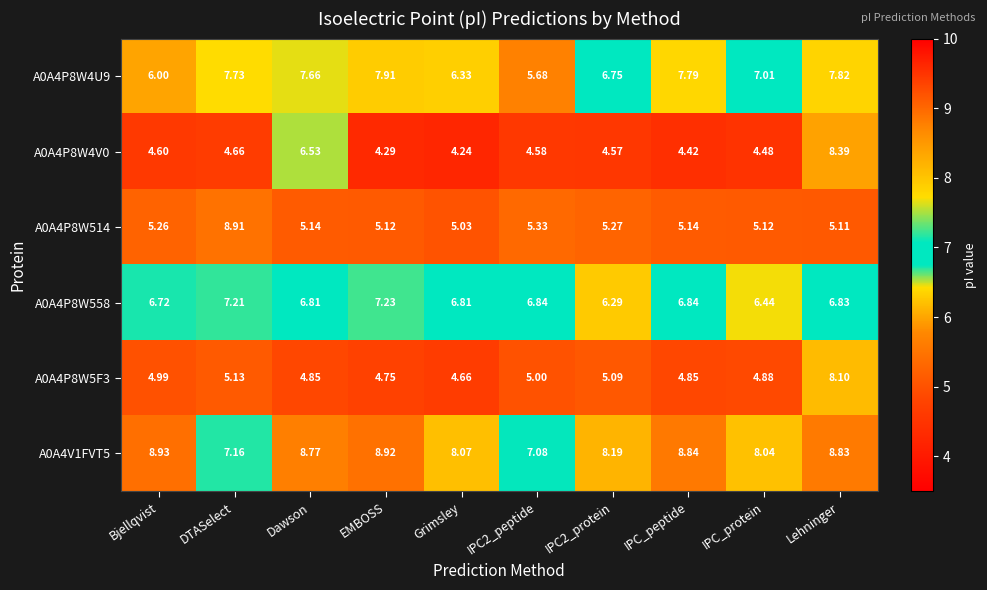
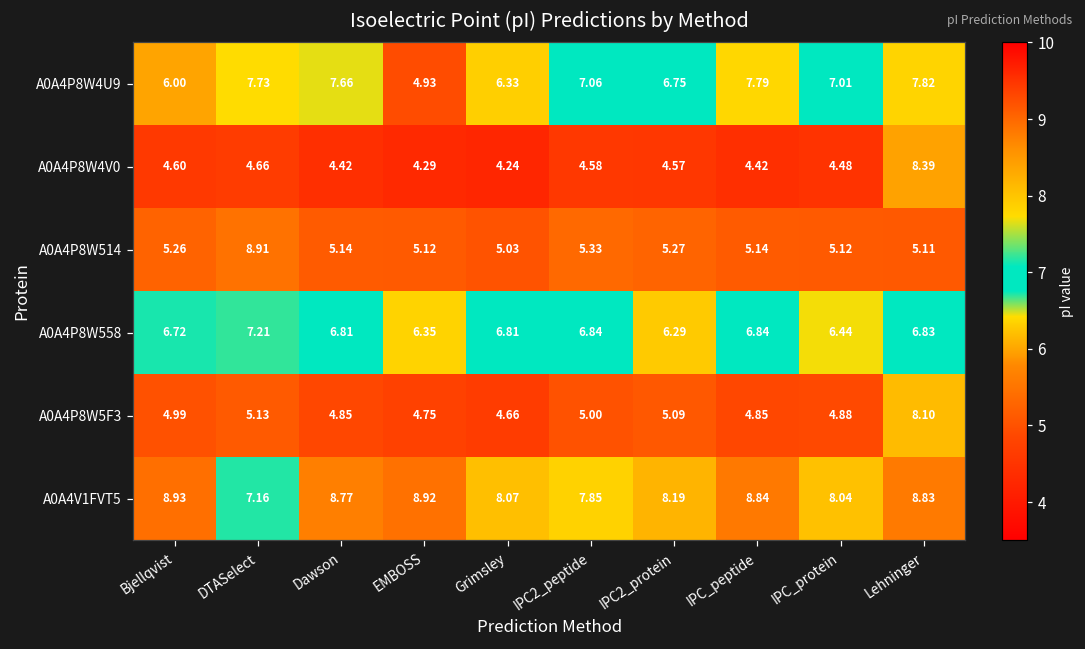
A0A4P8W4U9, EMBOSS: 7.91 -> 4.93
A0A4P8W4U9, IPC2_peptide: 5.68 -> 7.06
A0A4P8W4V0, Dawson: 6.53 -> 4.42
A0A4P8W558, EMBOSS: 7.23 -> 6.35
A0A4V1FVT5, IPC2_peptide: 7.08 -> 7.85
